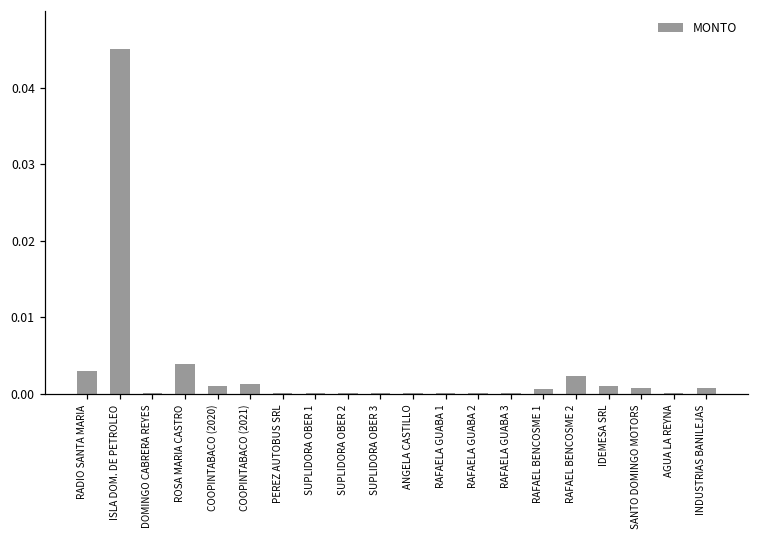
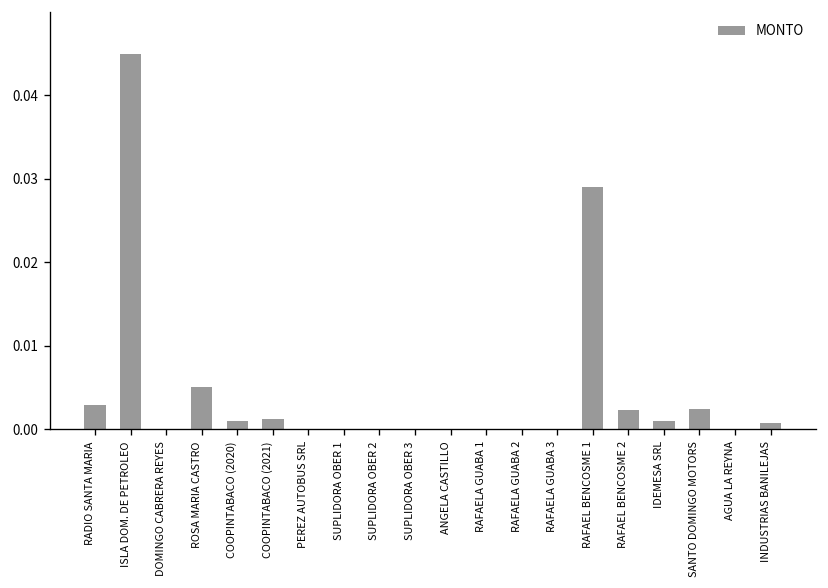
ROSA MARIA CASTRO: 0.004 -> 0.005
RAFAEL BENCOSME 1: 0.001 -> 0.029
SANTO DOMINGO MOTORS: 0.001 -> 0.002
